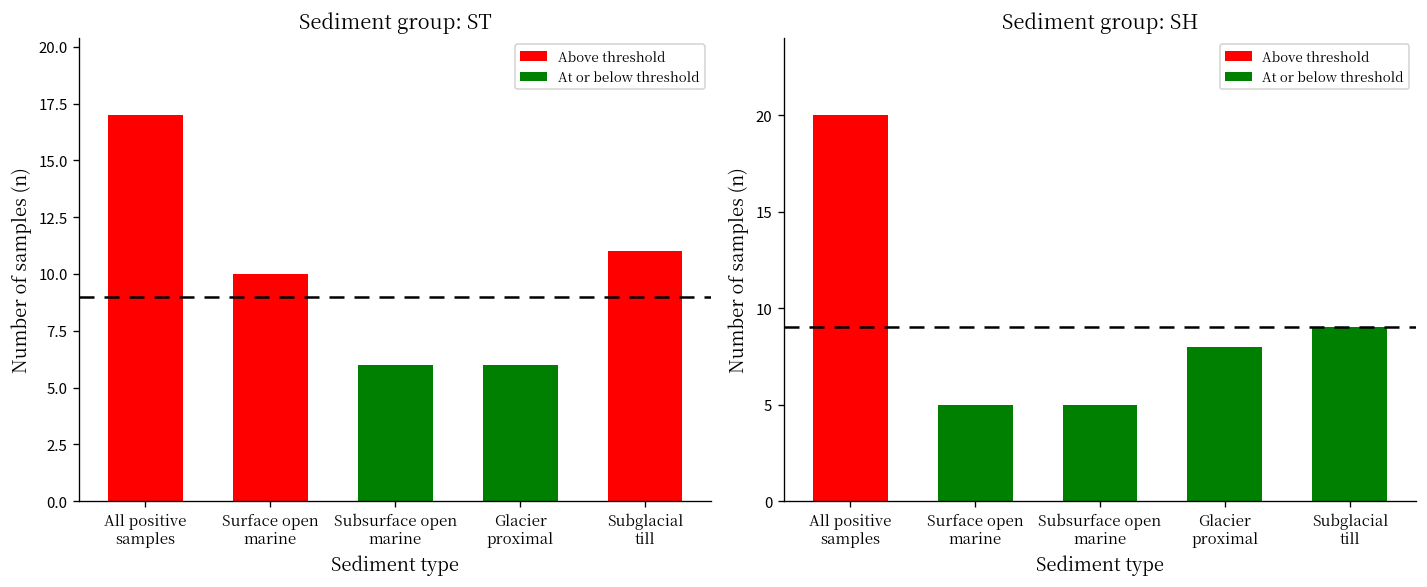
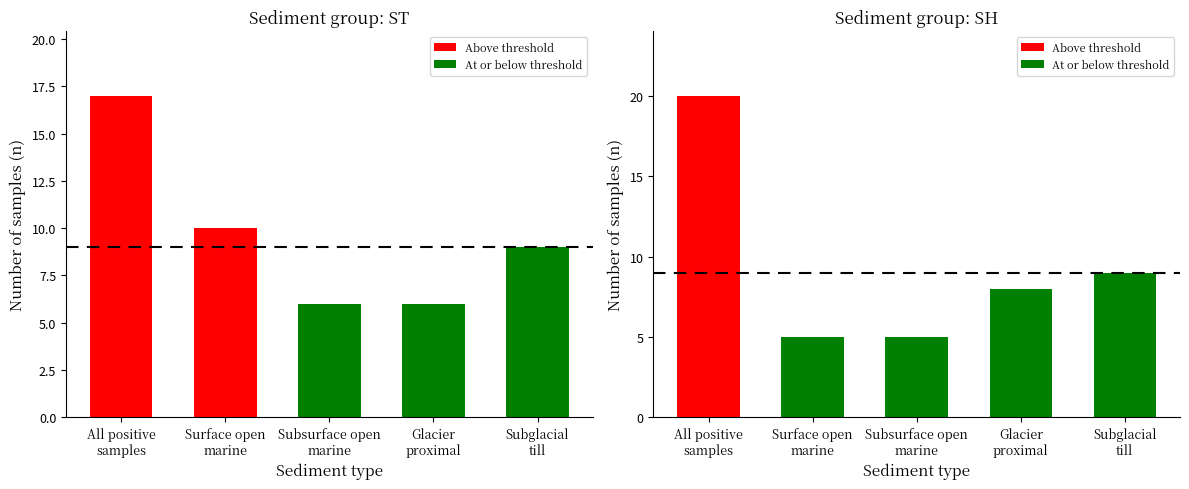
Sediment group: ST, Subglacial till: 11 -> 9
